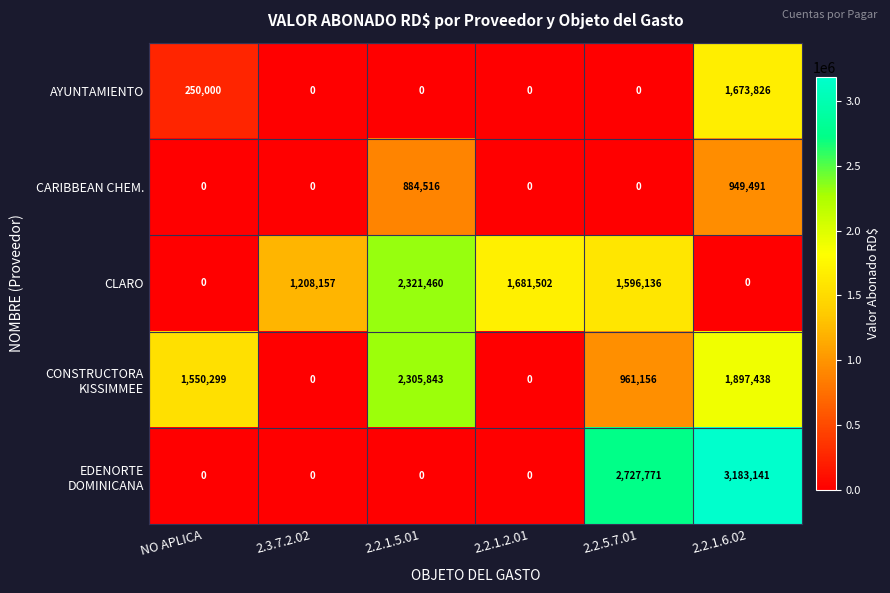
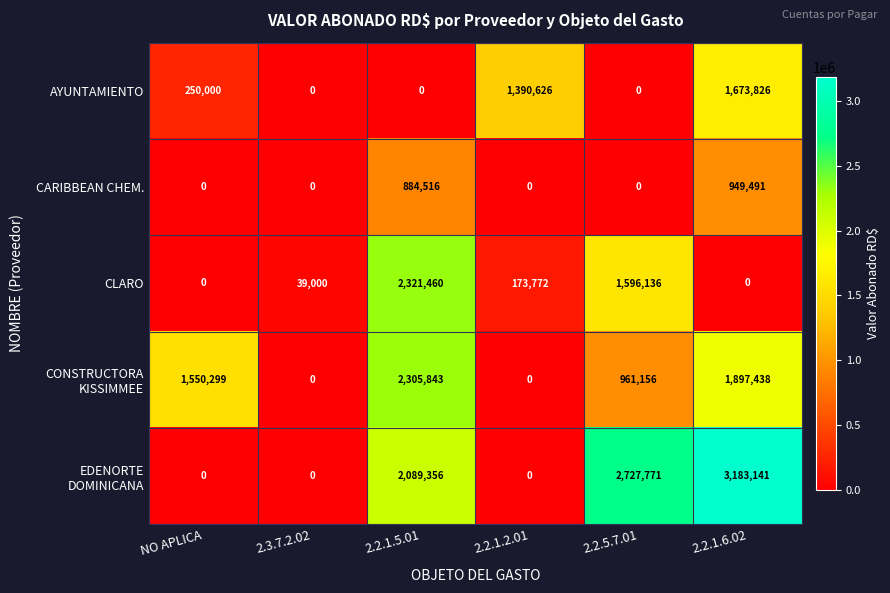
AYUNTAMIENTO, 2.2.1.2.01: 0 -> 1,390,626
CLARO, 2.3.7.2.02: 1,208,157 -> 39,000
CLARO, 2.2.1.2.01: 1,681,502 -> 173,772
EDENORTE DOMINICANA, 2.2.1.5.01: 0 -> 2,089,356
